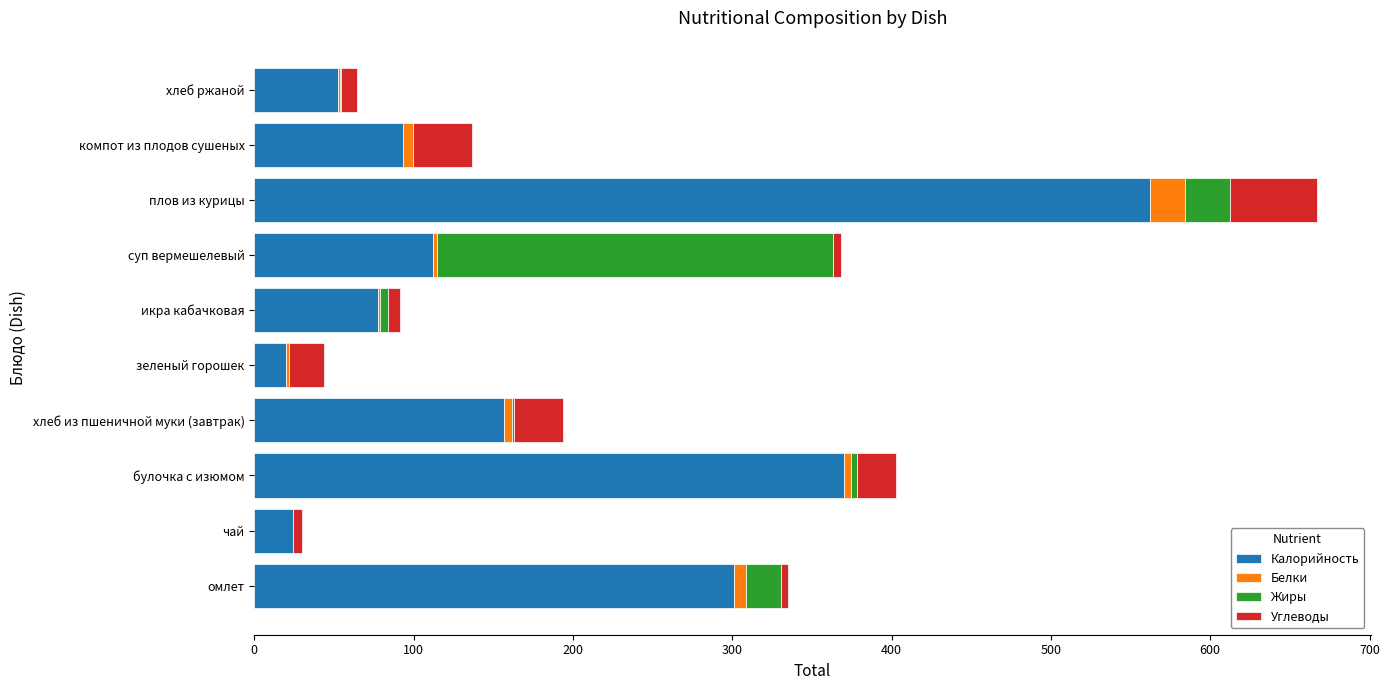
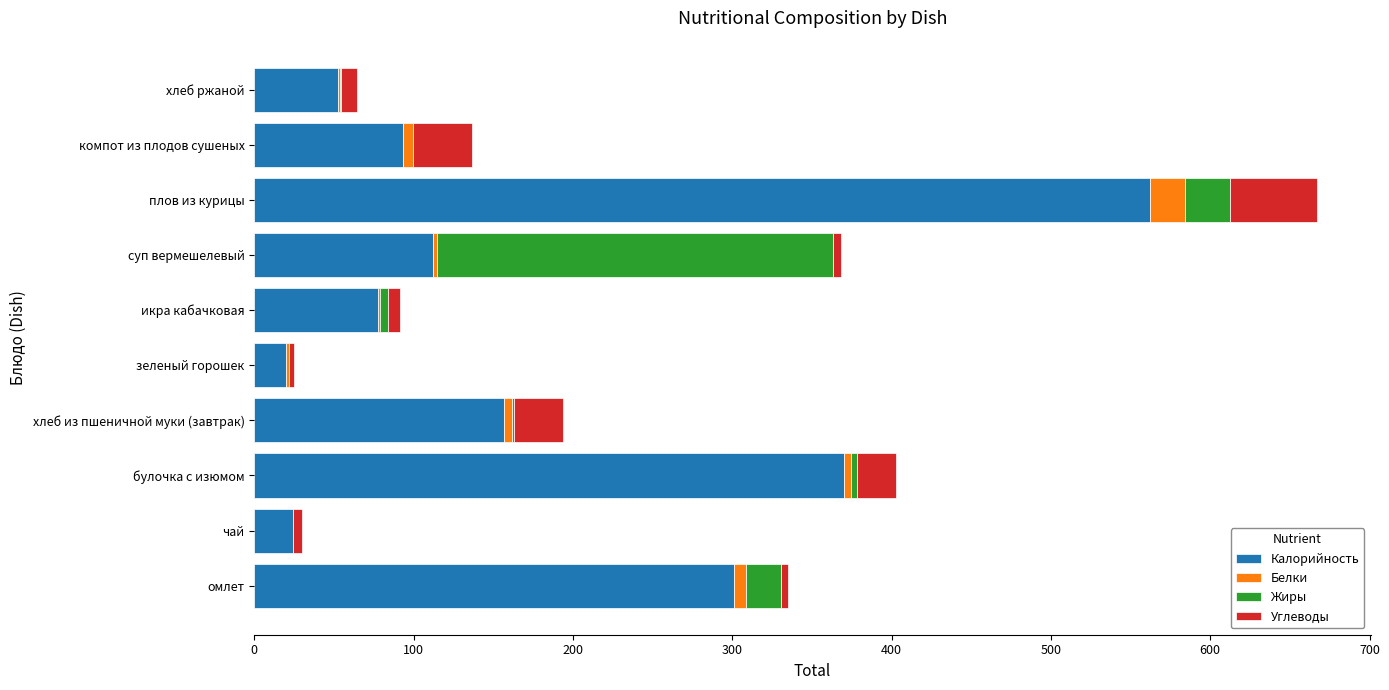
Углеводы, зеленый горошек: 22 -> 3
